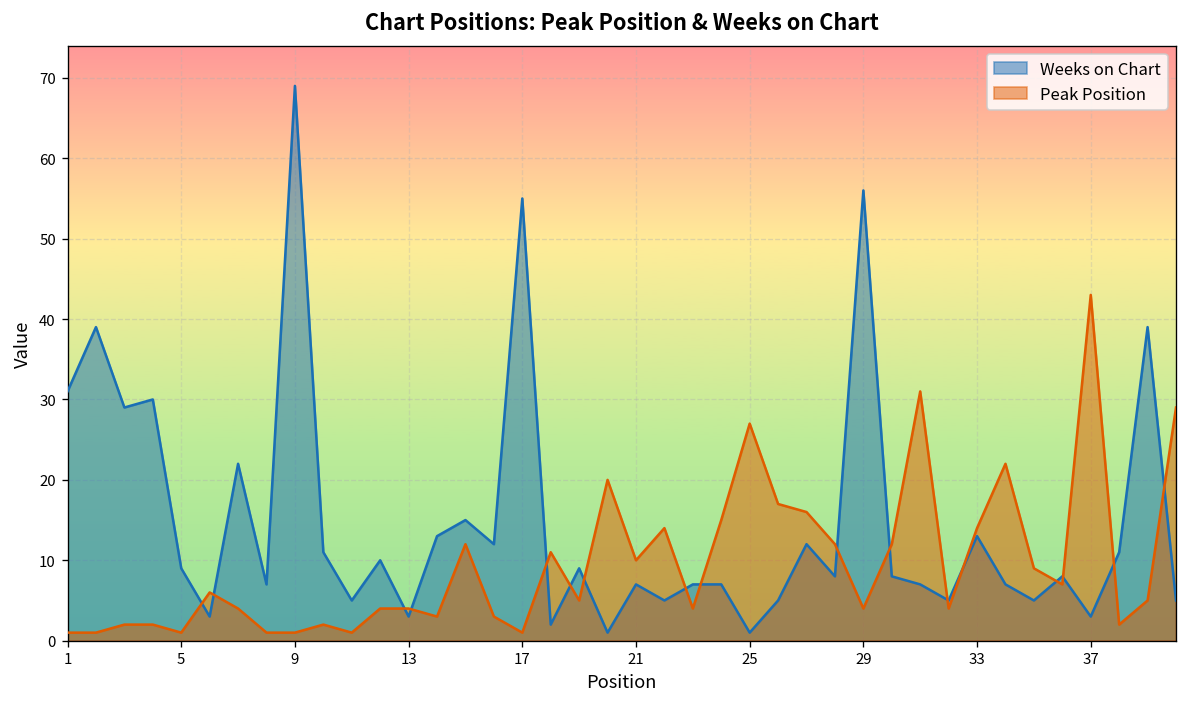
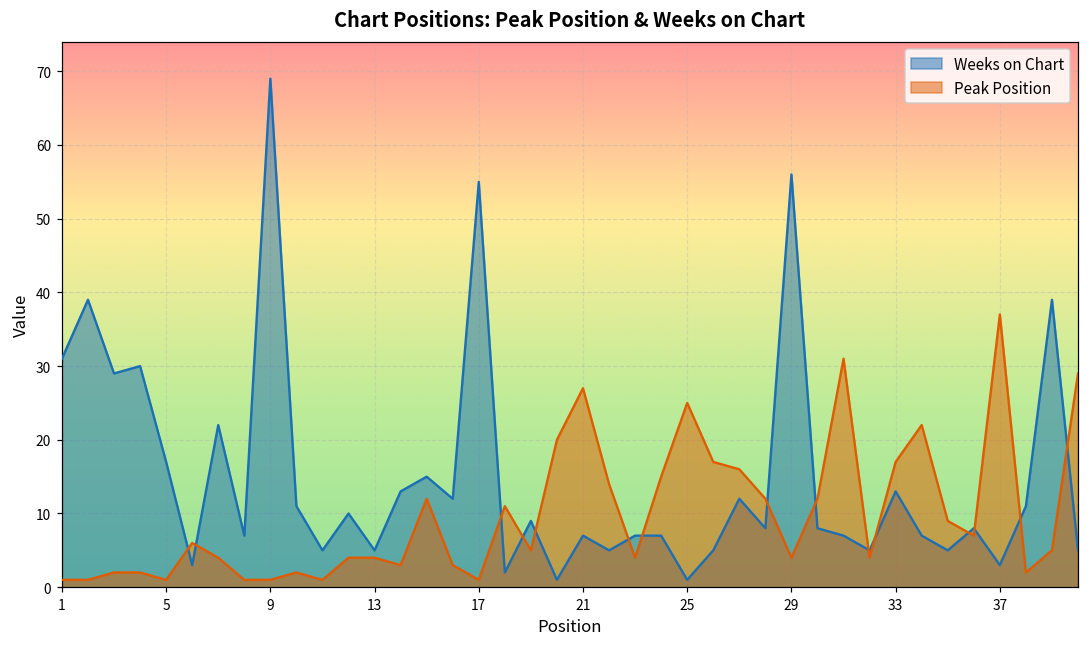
Weeks on Chart, 5: 9 -> 17
Weeks on Chart, 13: 3 -> 5
Peak Position, 21: 10 -> 27
Peak Position, 25: 27 -> 25
Peak Position, 33: 14 -> 17
Peak Position, 37: 43 -> 37
